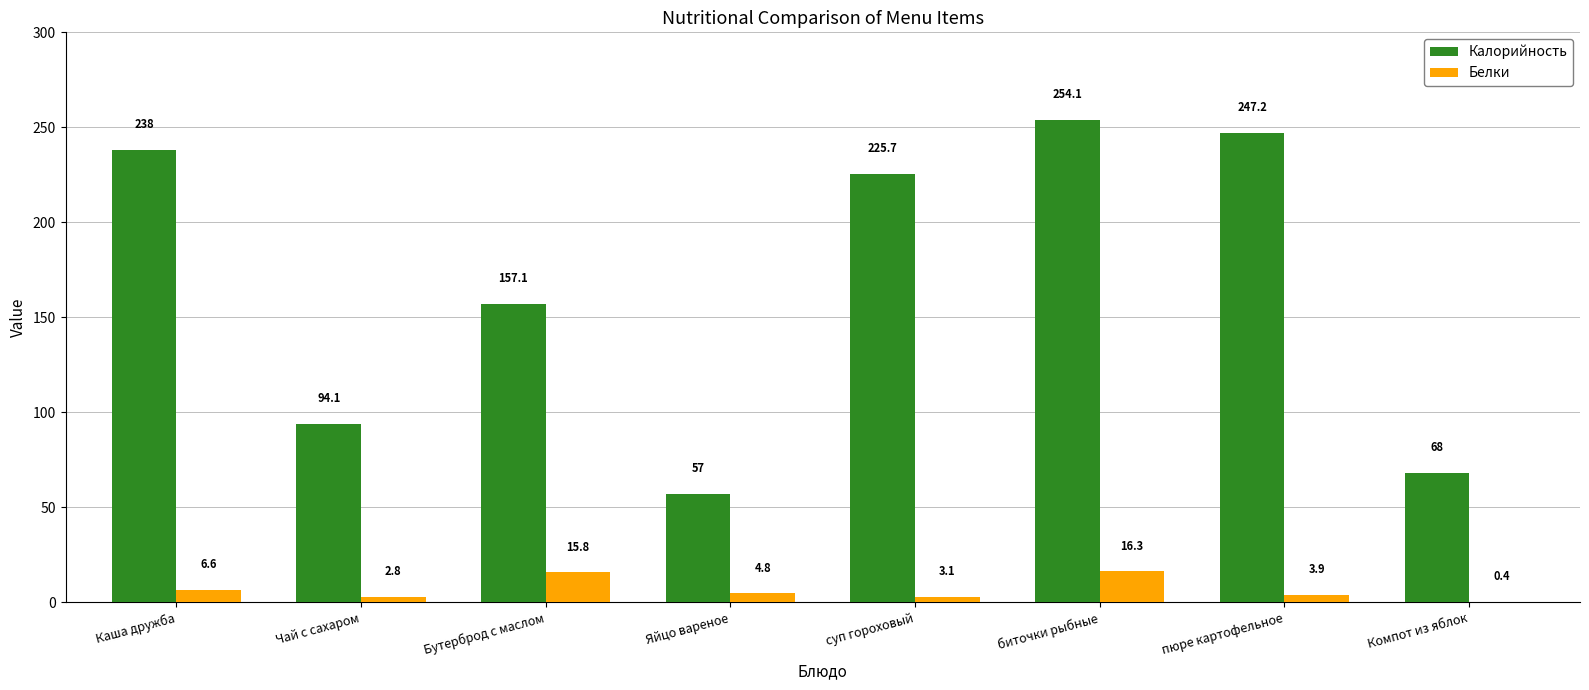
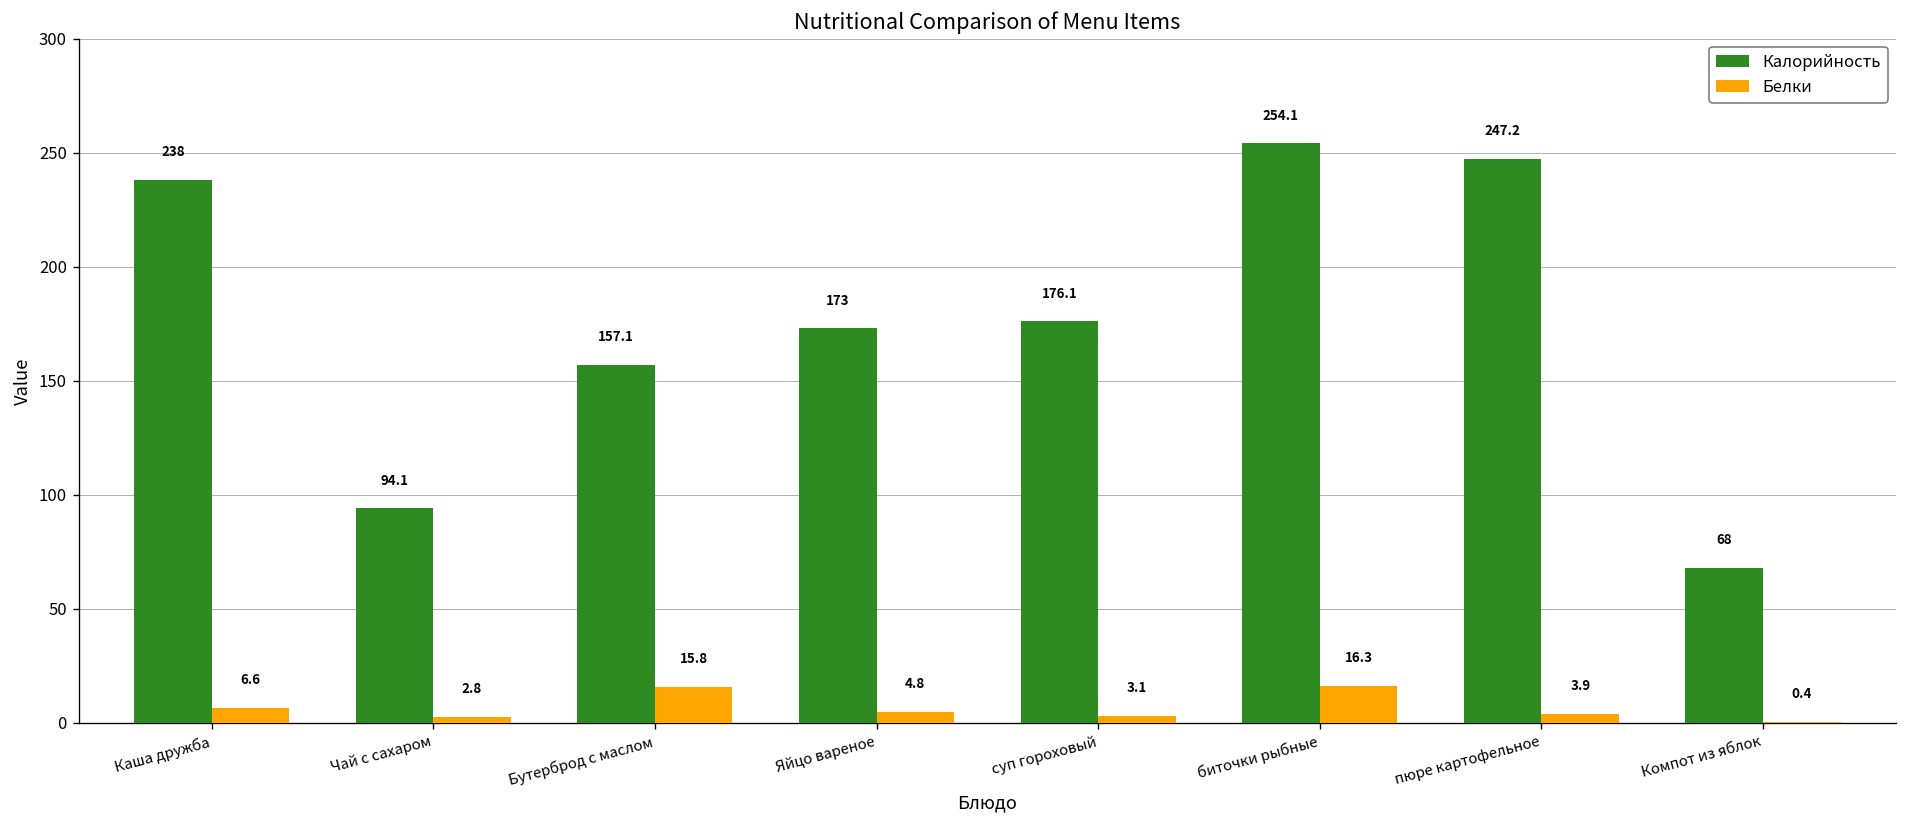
Калорийность, Яйцо вареное: 57 -> 173
Калорийность, суп гороховый: 225.7 -> 176.1
